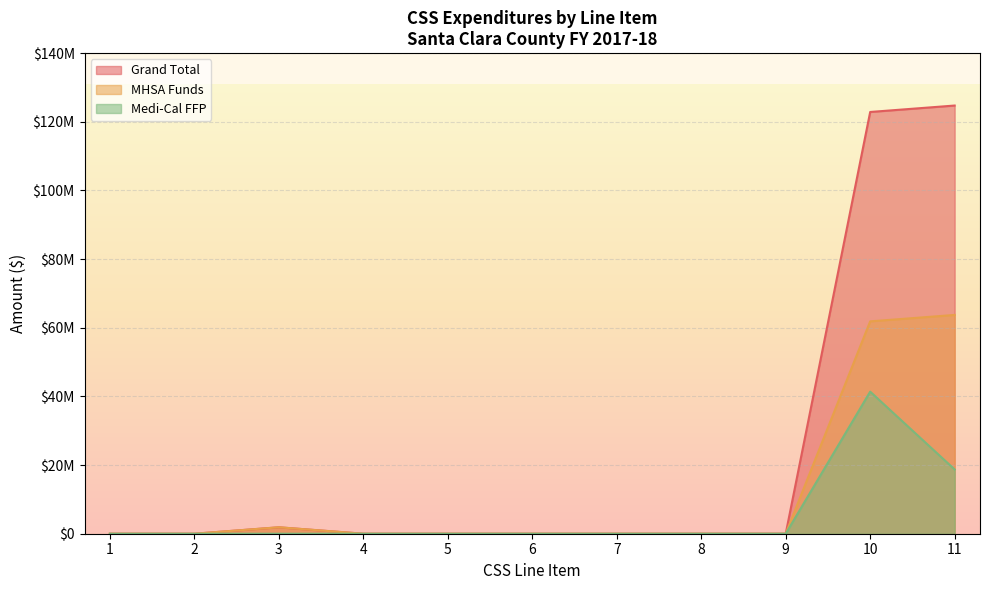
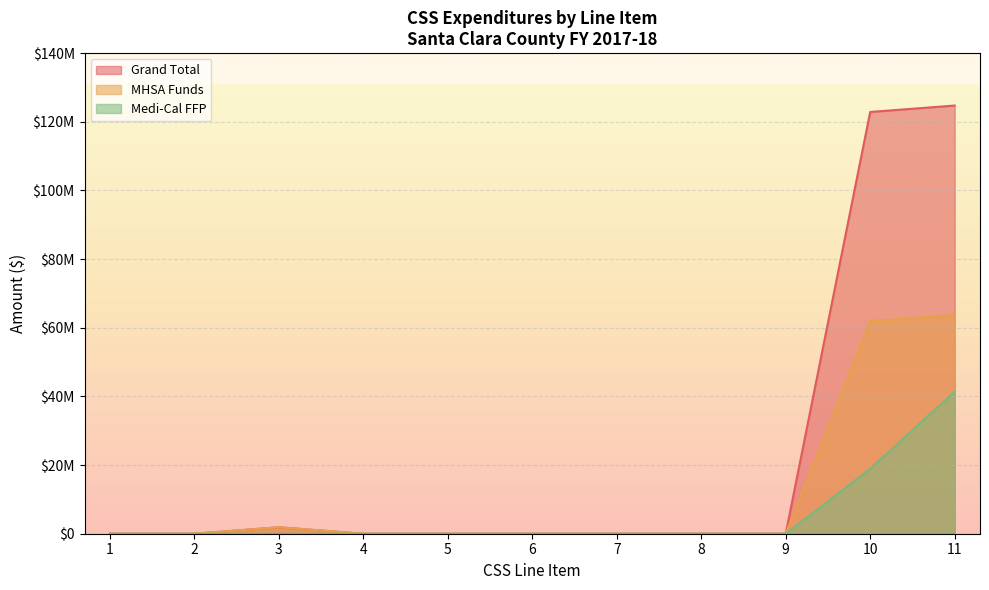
Medi-Cal FFP, 10: $41000000 -> $19000000
Medi-Cal FFP, 11: $19000000 -> $41000000
